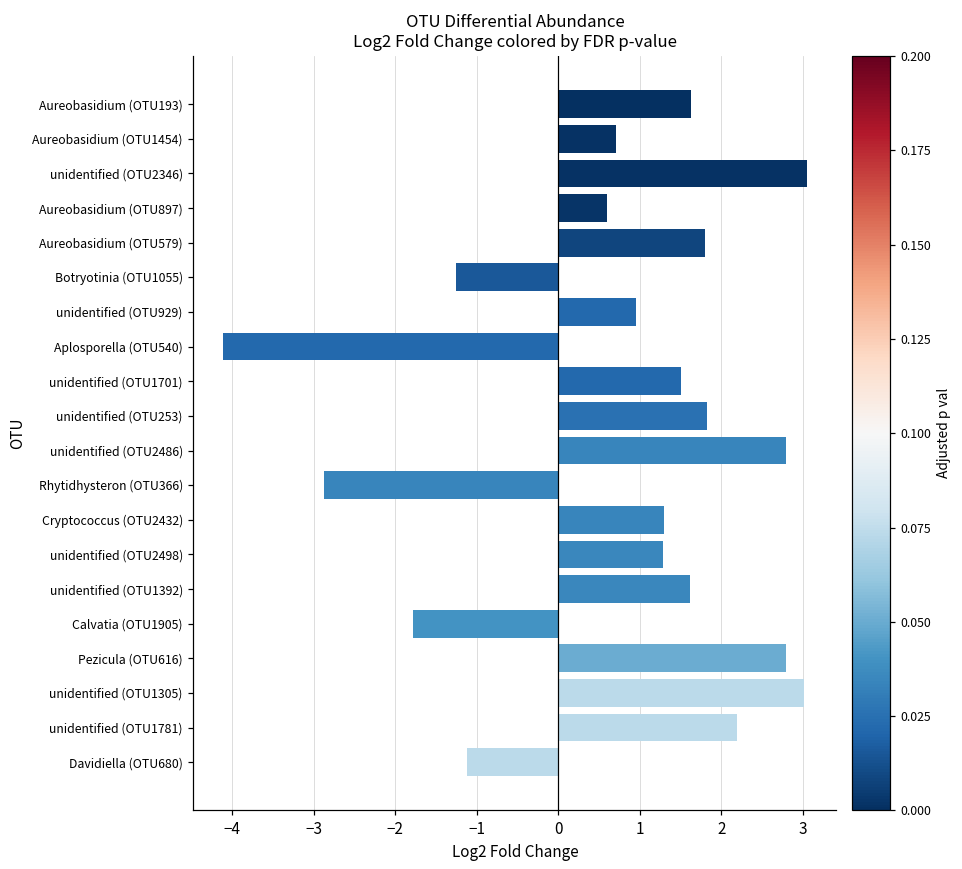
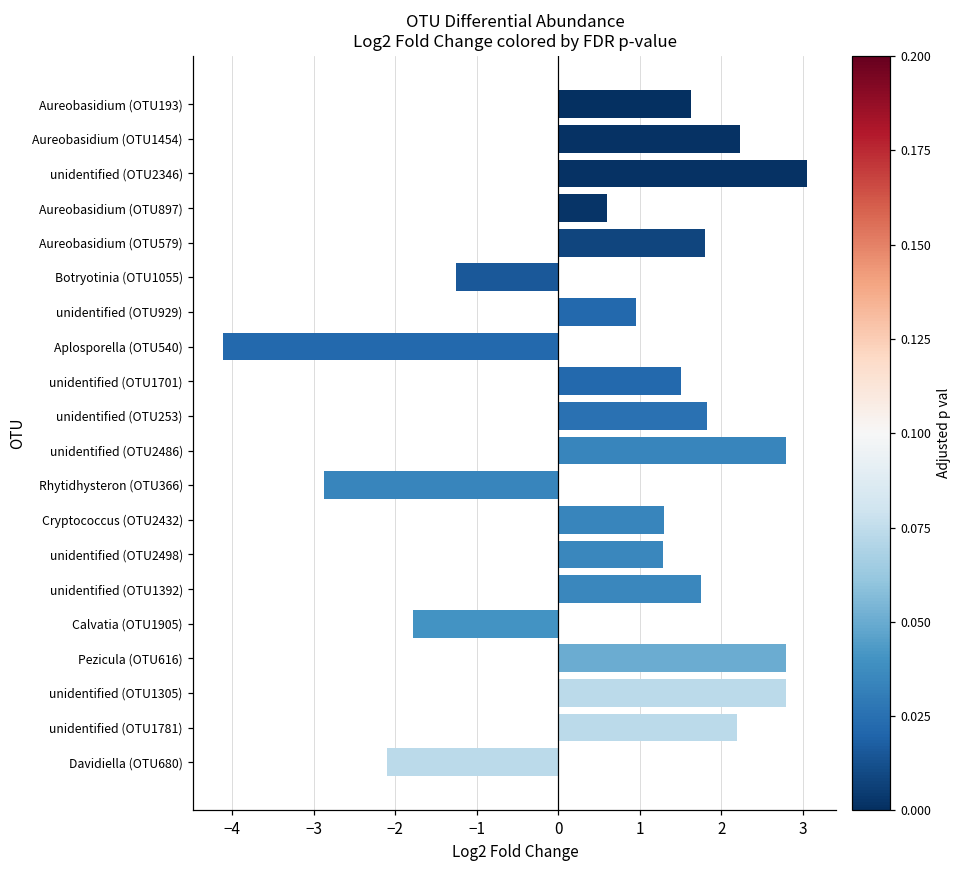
Aureobasidium (OTU1454): 0.7 -> 2.2
unidentified (OTU1392): 1.6 -> 1.8
unidentified (OTU1305): 3.0 -> 2.8
Davidiella (OTU680): -1.1 -> -2.1
